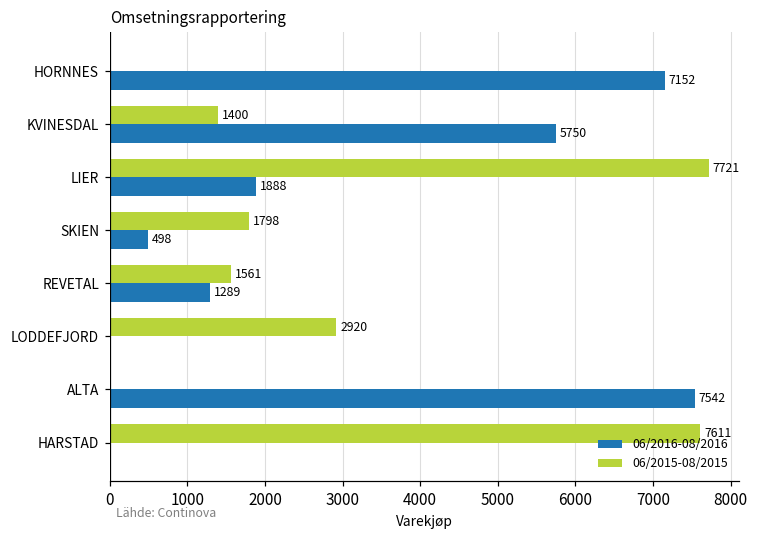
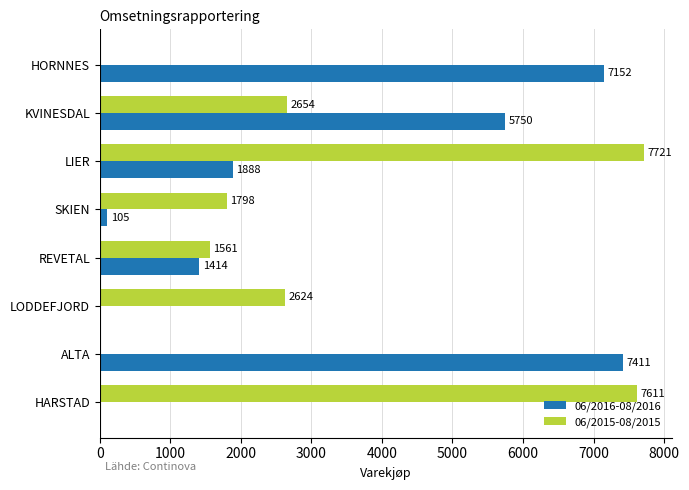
06/2015-08/2015, KVINESDAL: 1400 -> 2654
06/2016-08/2016, SKIEN: 498 -> 105
06/2016-08/2016, REVETAL: 1289 -> 1414
06/2015-08/2015, LODDEFJORD: 2920 -> 2624
06/2016-08/2016, ALTA: 7542 -> 7411
